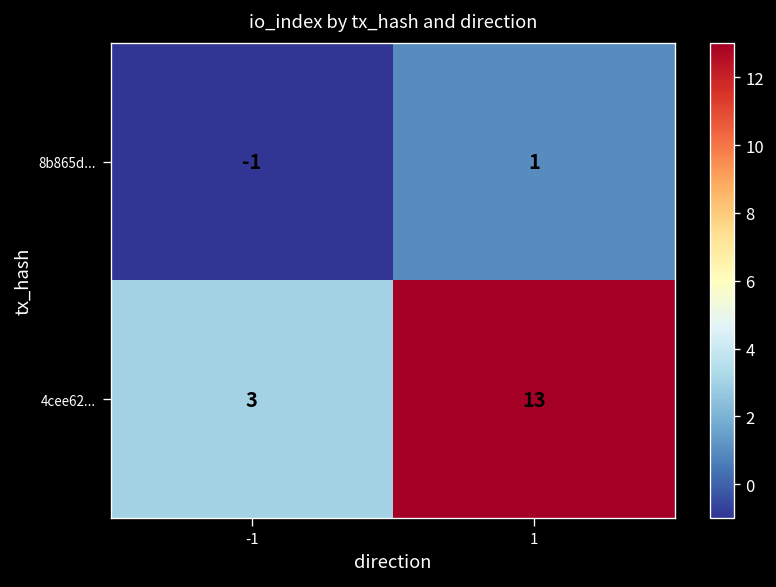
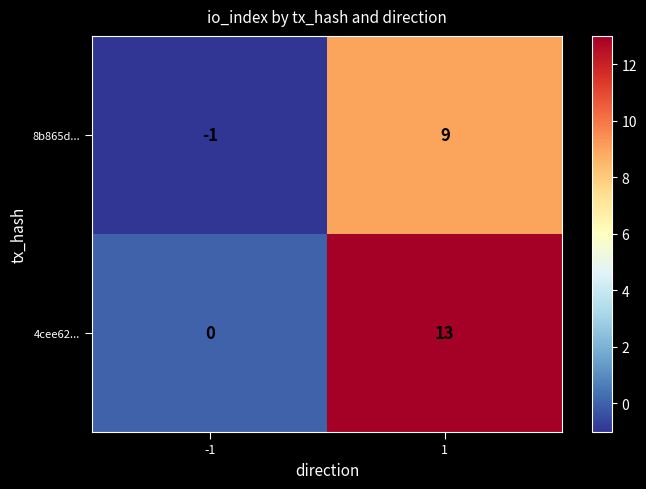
8b865d..., 1: 1 -> 9
4cee62..., -1: 3 -> 0
